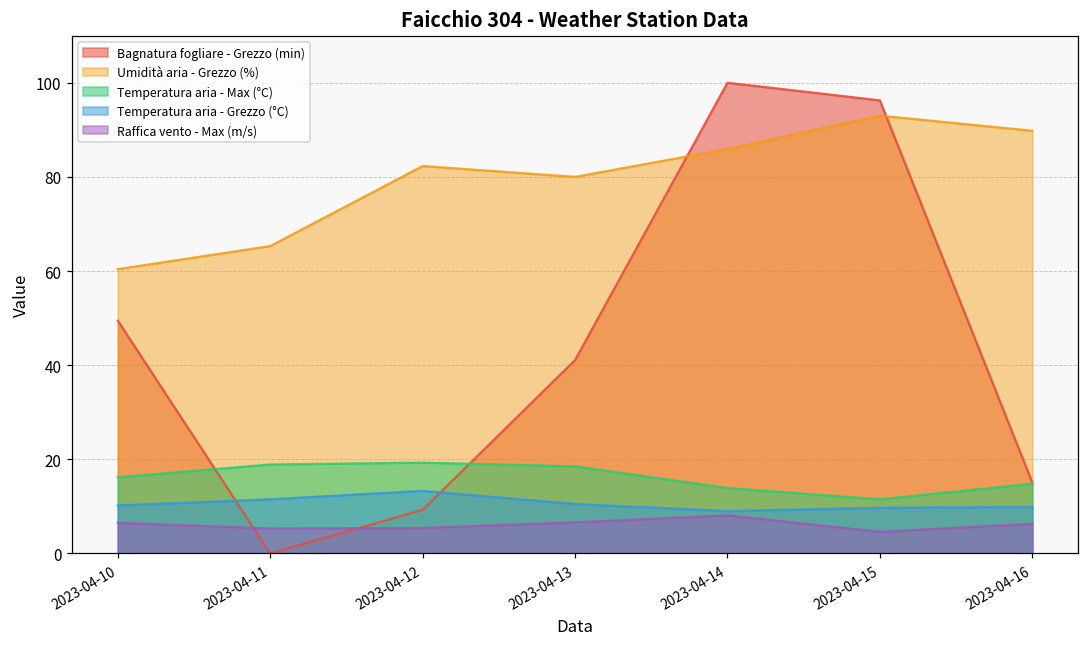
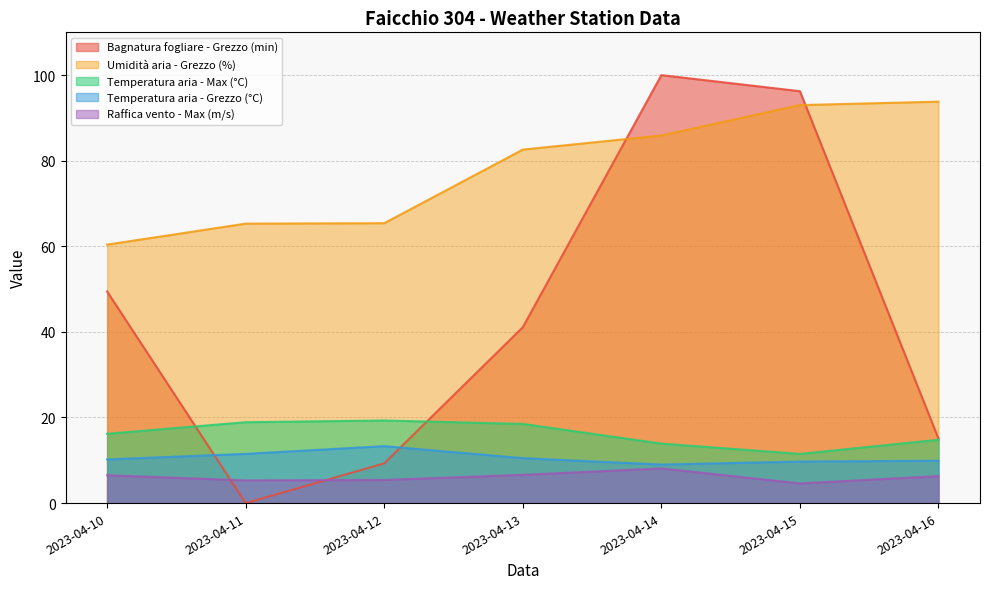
Umidità aria - Grezzo (%), 2023-04-12: 82 -> 65
Umidità aria - Grezzo (%), 2023-04-13: 80 -> 83
Umidità aria - Grezzo (%), 2023-04-16: 90 -> 94
